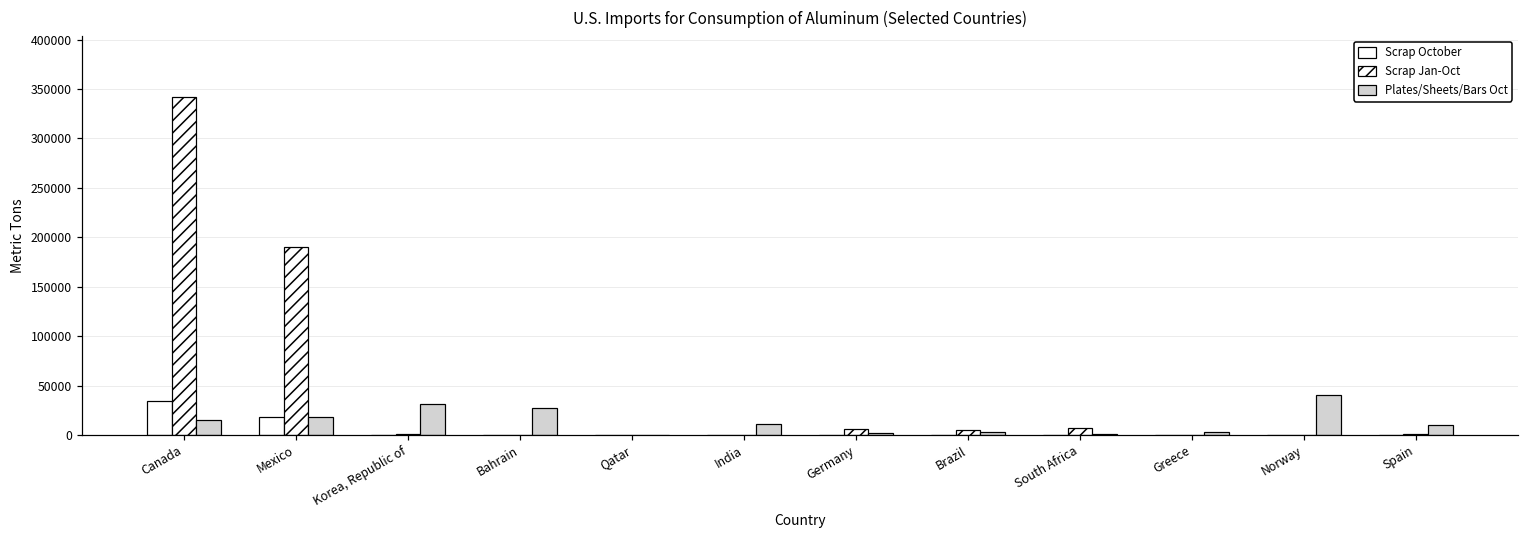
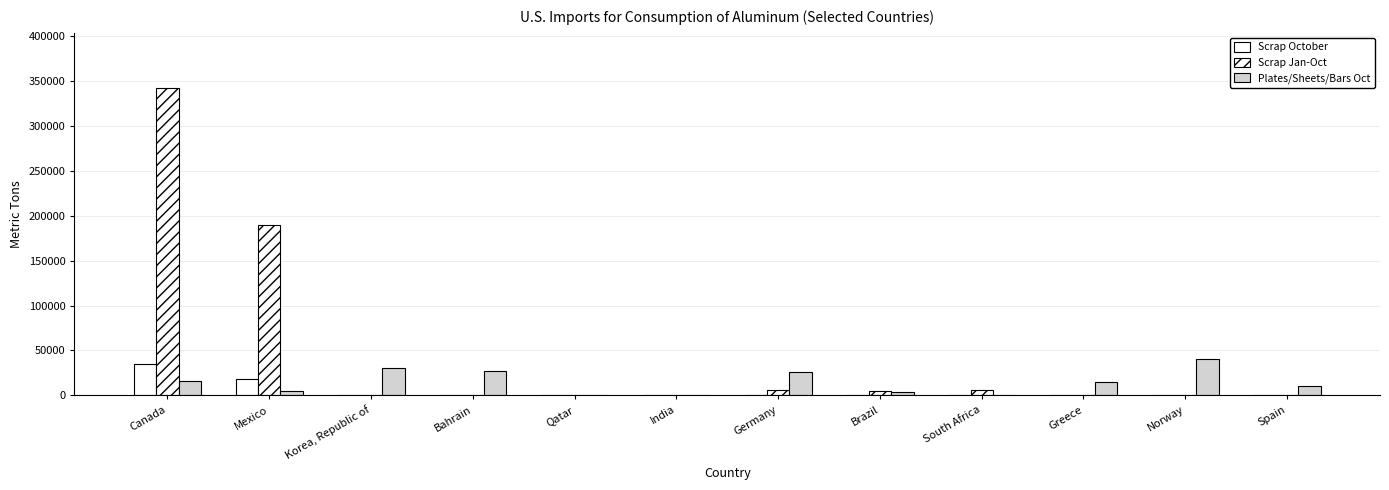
Plates/Sheets/Bars Oct, Mexico: 20000 -> 10000
Plates/Sheets/Bars Oct, India: 10000 -> 0
Plates/Sheets/Bars Oct, Germany: 0 -> 30000
Plates/Sheets/Bars Oct, Greece: 0 -> 10000
